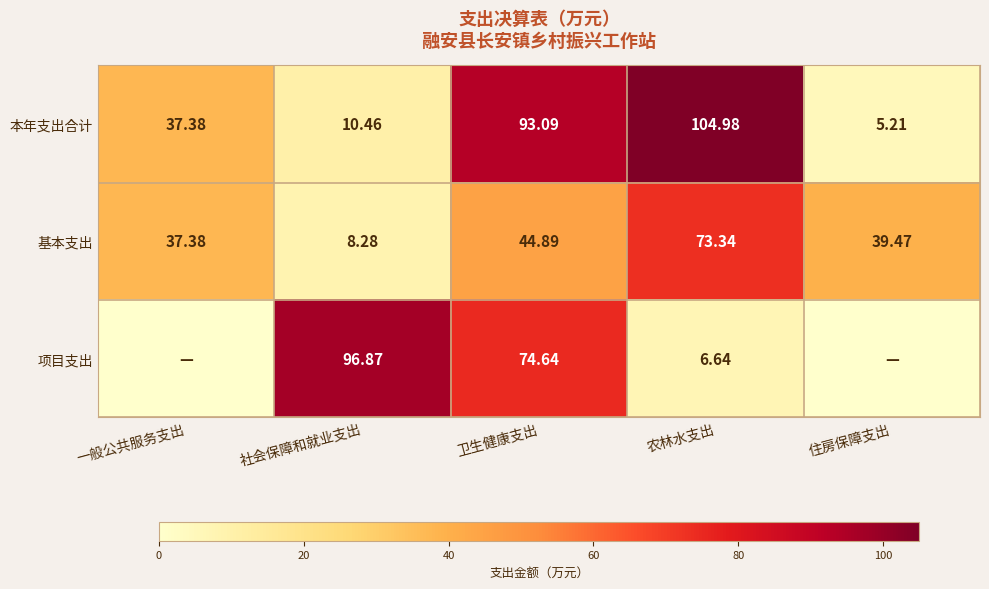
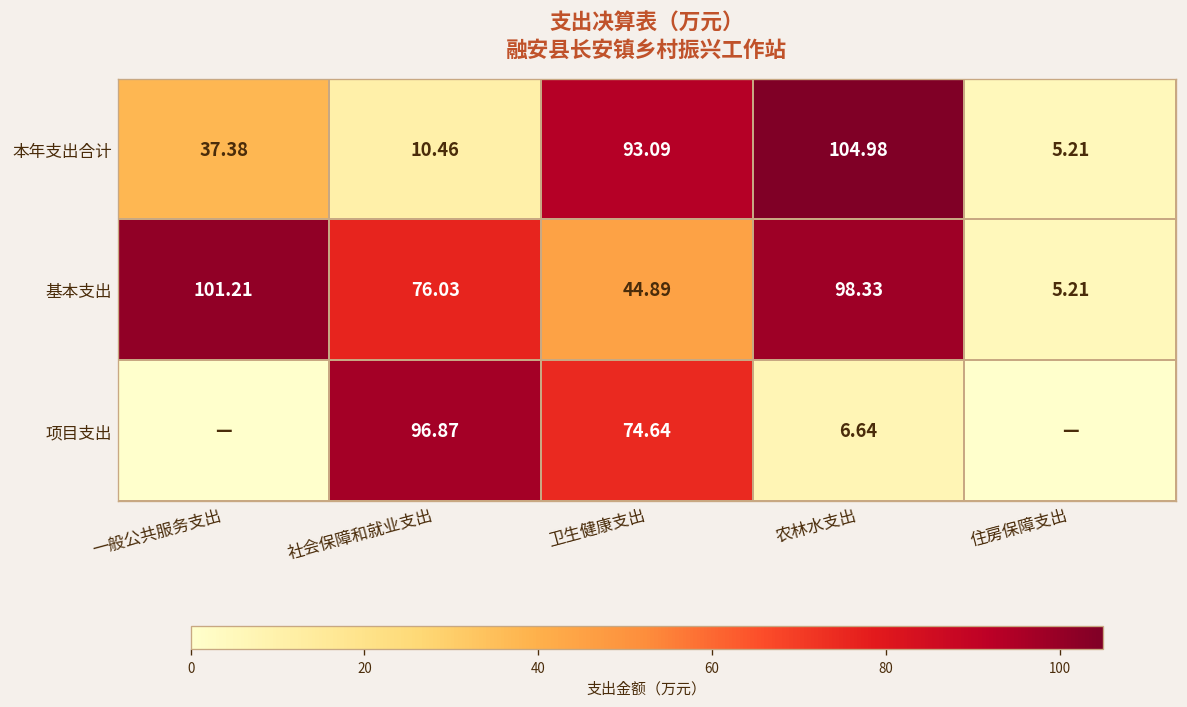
基本支出, 一般公共服务支出: 37.38 -> 101.21
基本支出, 社会保障和就业支出: 8.28 -> 76.03
基本支出, 农林水支出: 73.34 -> 98.33
基本支出, 住房保障支出: 39.47 -> 5.21
